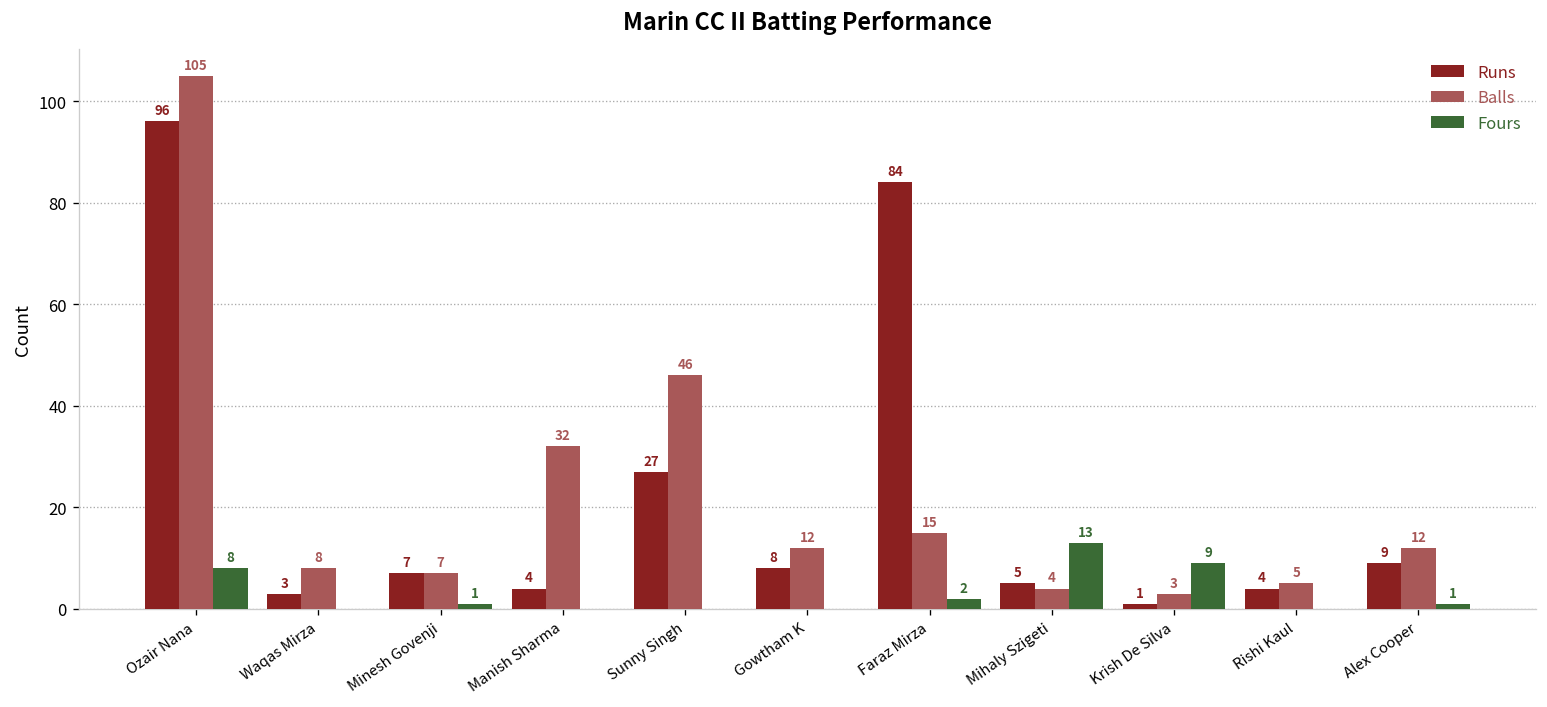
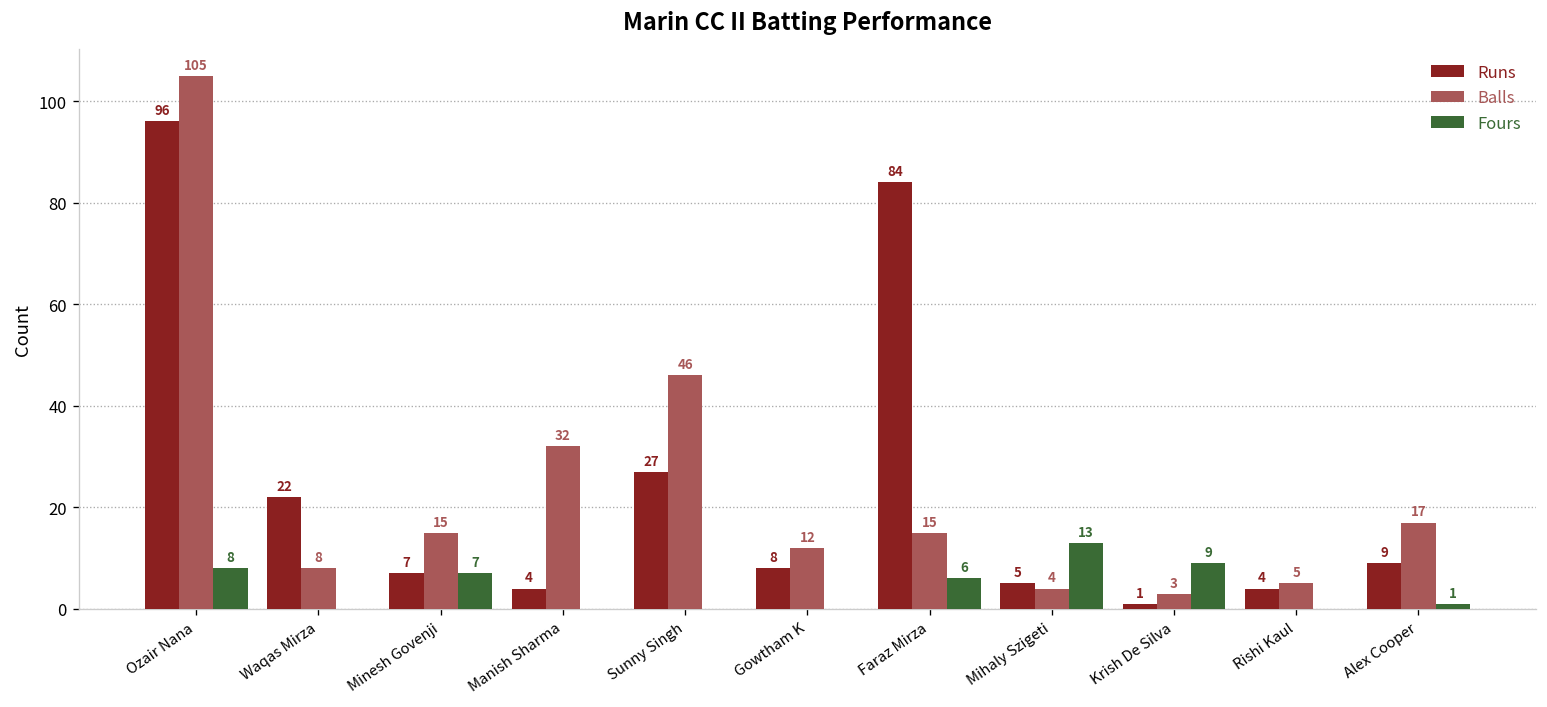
Runs, Waqas Mirza: 3 -> 22
Balls, Minesh Govenji: 7 -> 15
Fours, Minesh Govenji: 1 -> 7
Fours, Faraz Mirza: 2 -> 6
Balls, Alex Cooper: 12 -> 17
